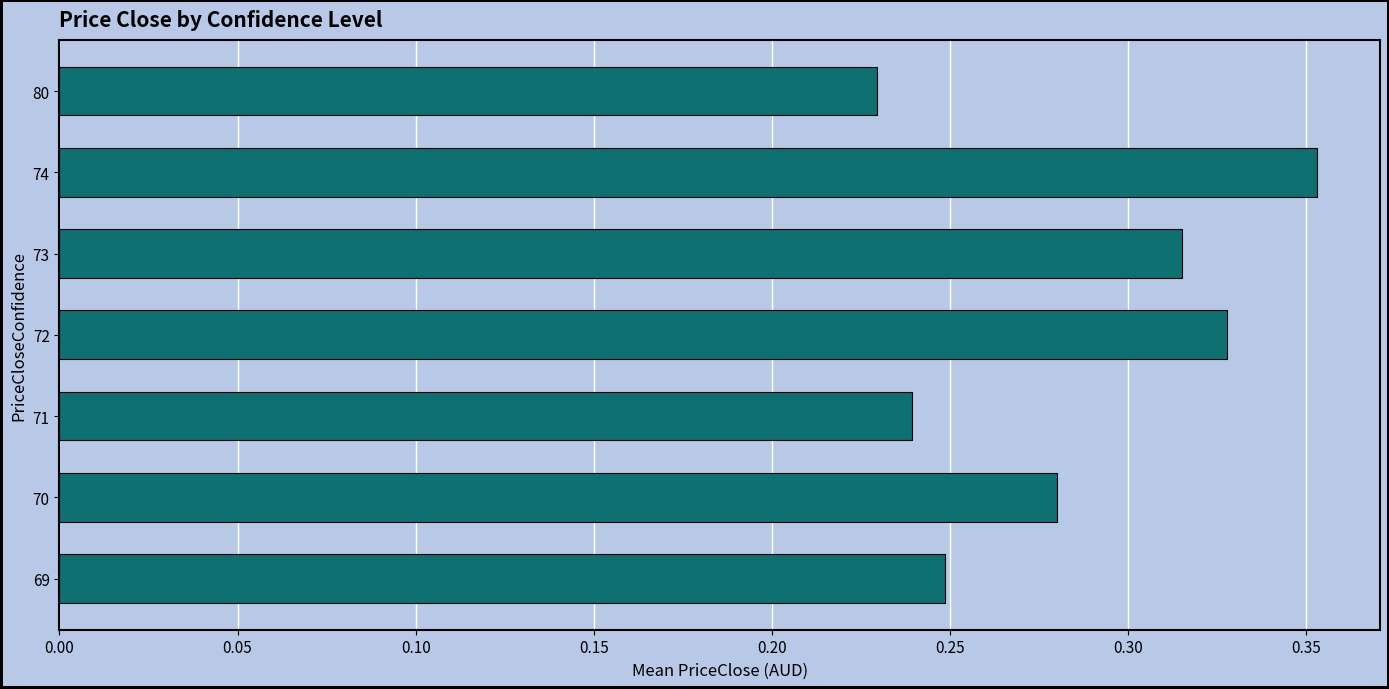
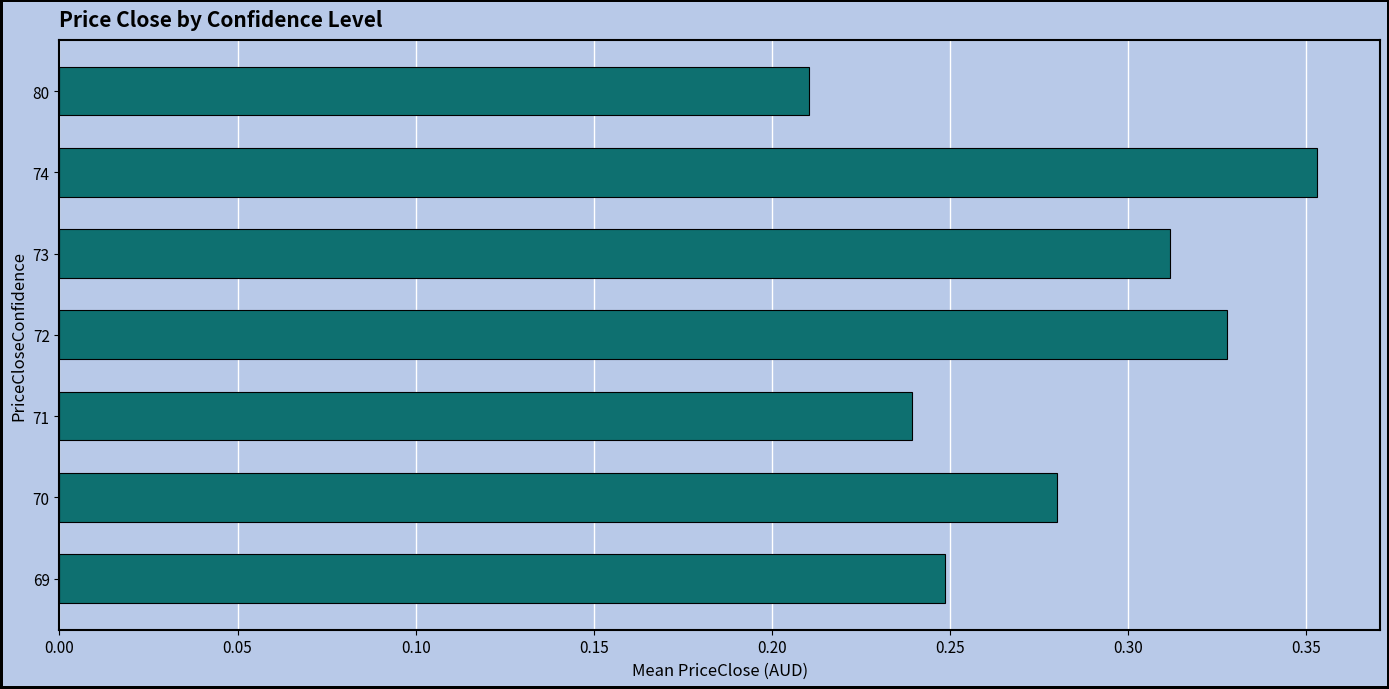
80: 0.229 -> 0.210
73: 0.315 -> 0.312
